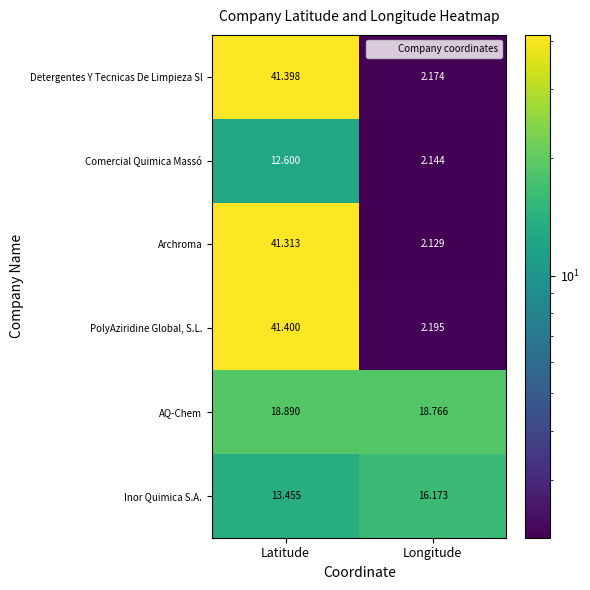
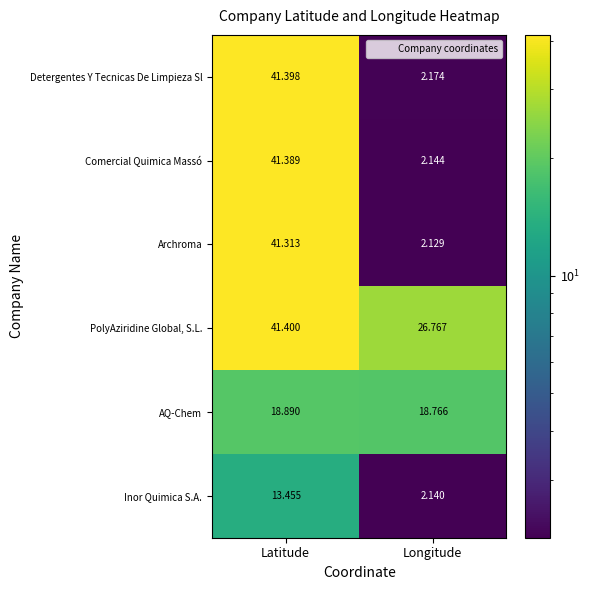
Comercial Quimica Massó, Latitude: 12.600 -> 41.389
PolyAziridine Global, S.L., Longitude: 2.195 -> 26.767
Inor Quimica S.A., Longitude: 16.173 -> 2.140
